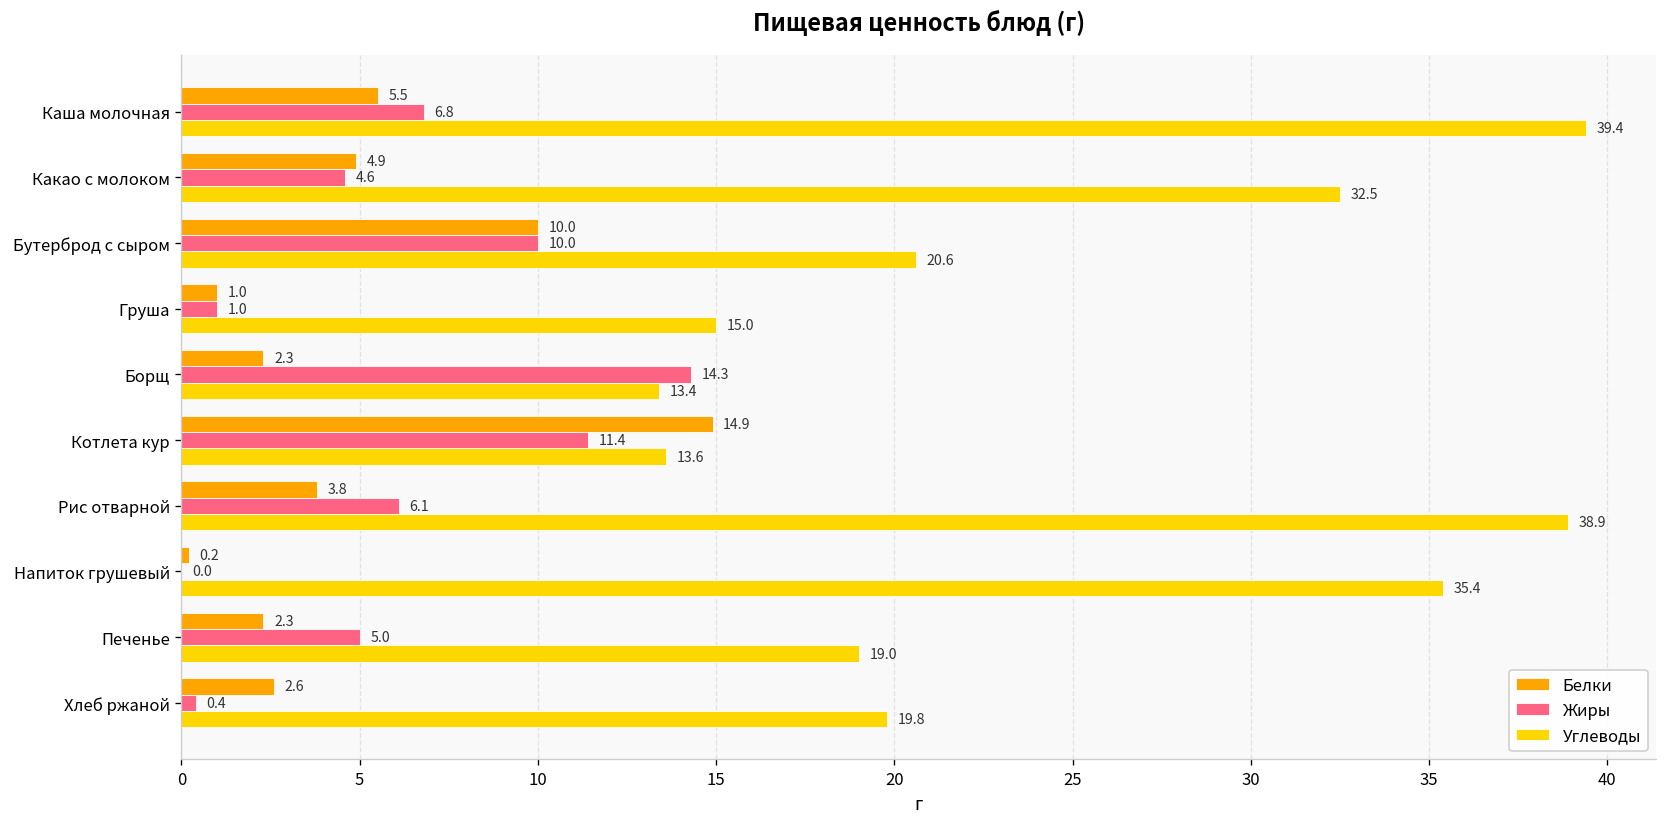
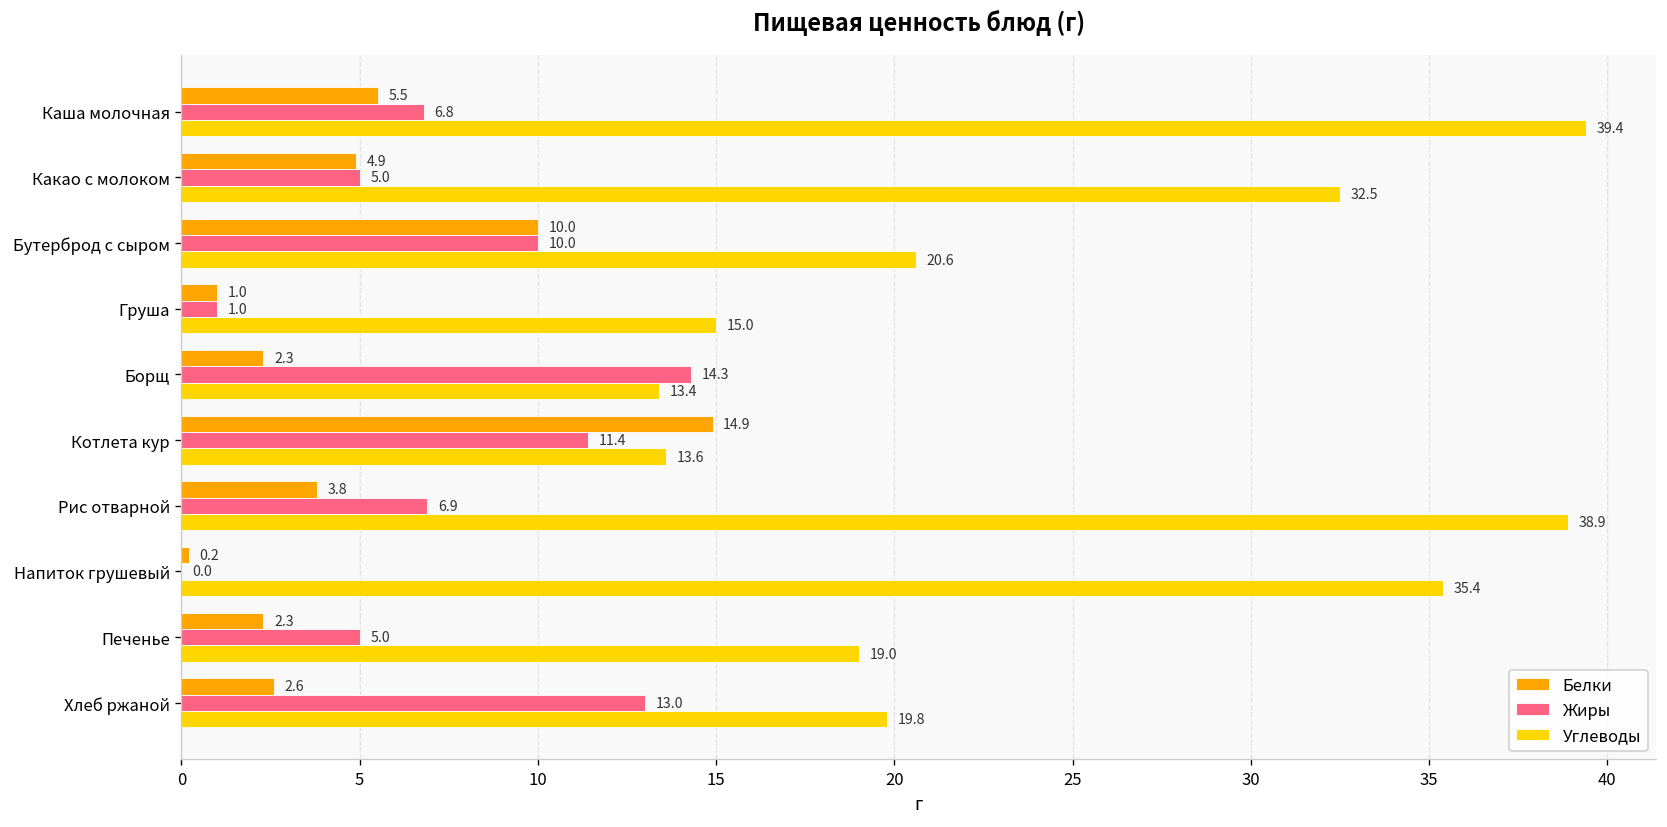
Жиры, Какао с молоком: 4.6 -> 5.0
Жиры, Рис отварной: 6.1 -> 6.9
Жиры, Хлеб ржаной: 0.4 -> 13.0
